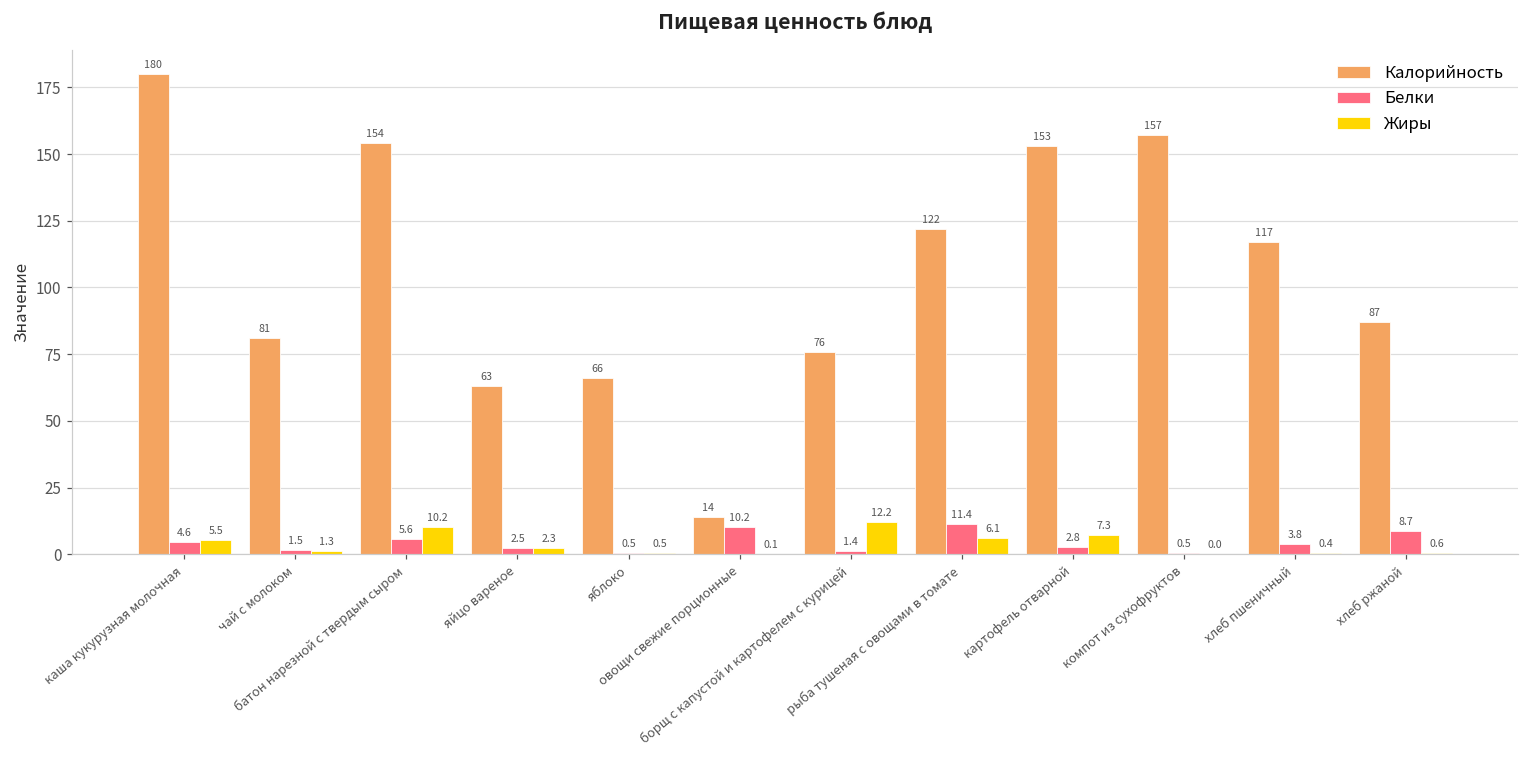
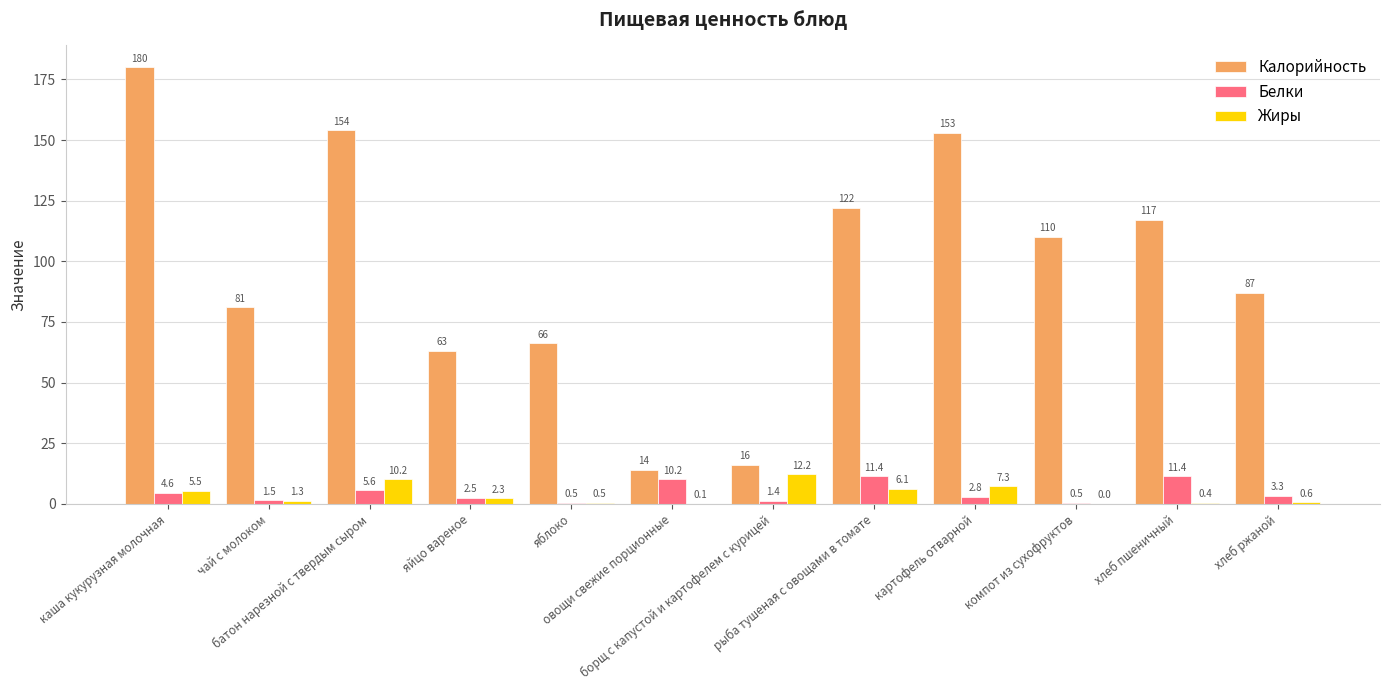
Калорийность, борщ с капустой и картофелем с курицей: 76 -> 16
Калорийность, компот из сухофруктов: 157 -> 110
Белки, хлеб пшеничный: 3.8 -> 11.4
Белки, хлеб ржаной: 8.7 -> 3.3
